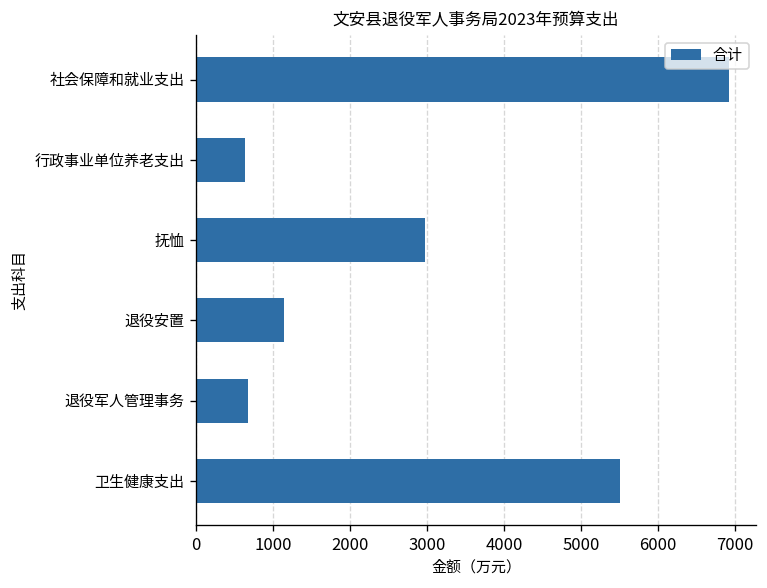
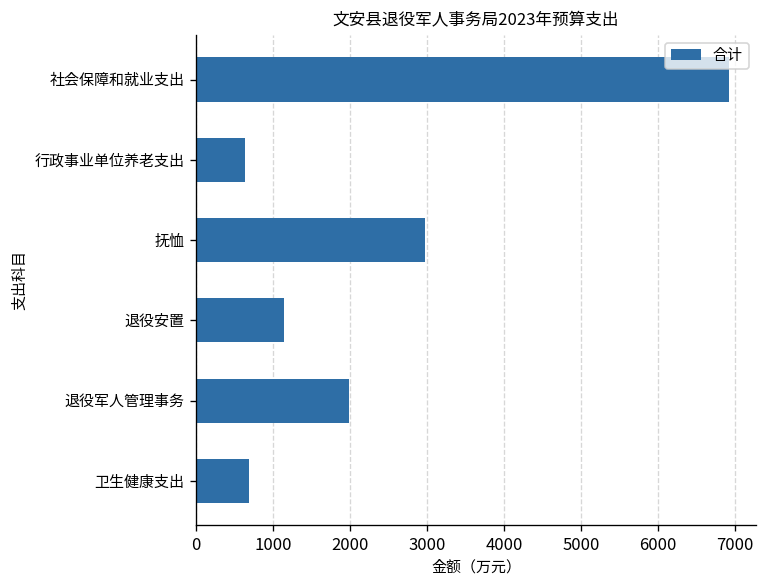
退役军人管理事务: 700 -> 2000
卫生健康支出: 5500 -> 700
